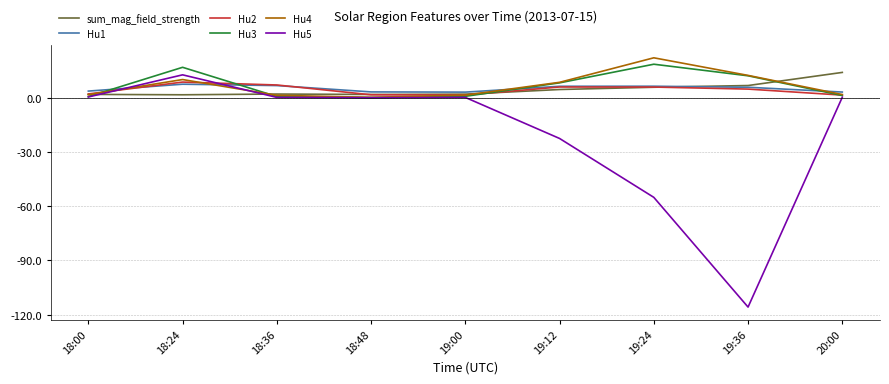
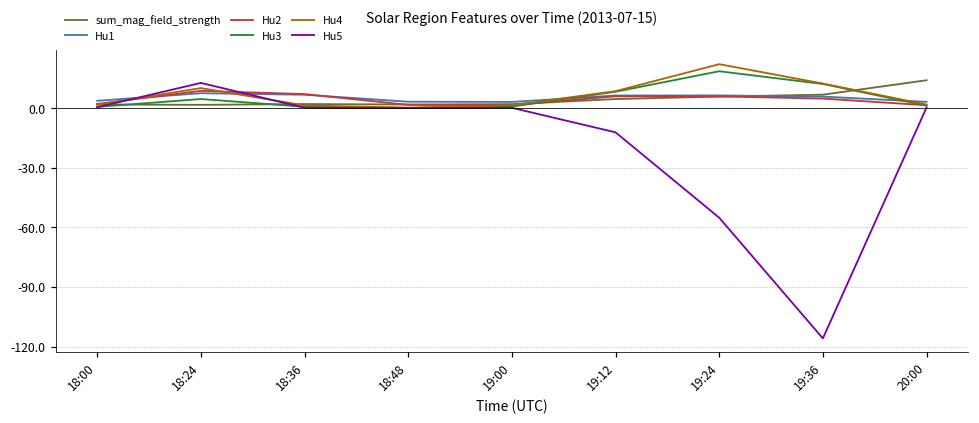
Hu3, 18:24: 17 -> 5
Hu5, 19:12: -23 -> -12
